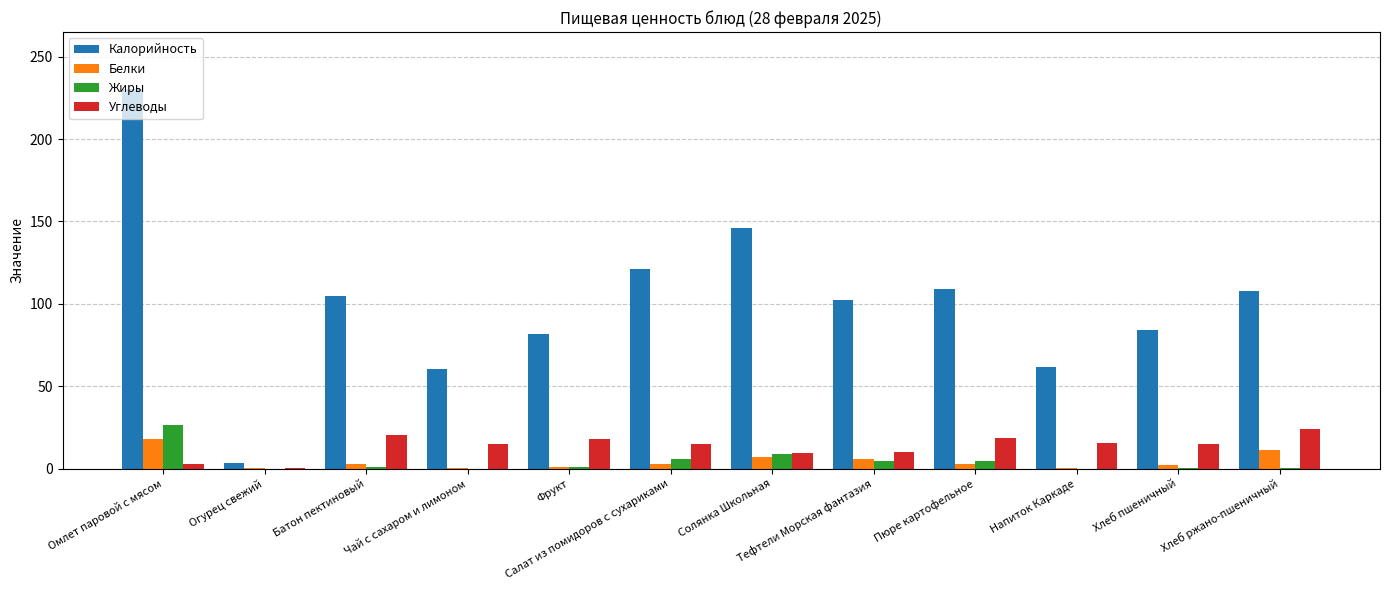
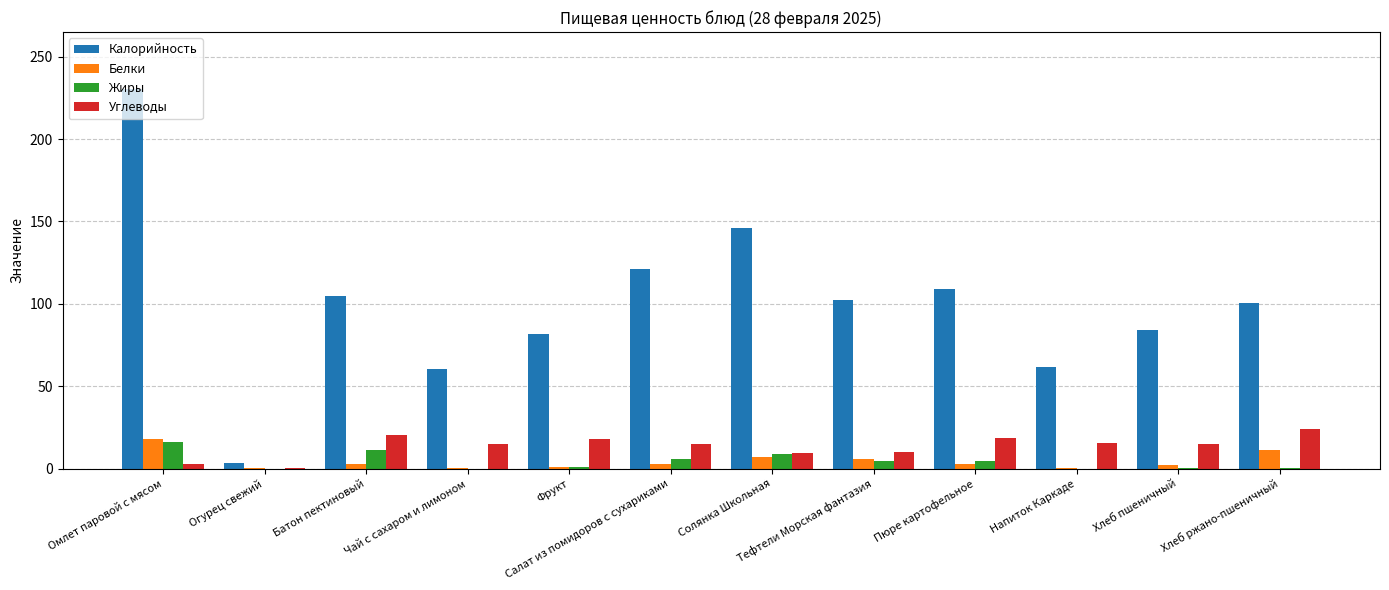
Жиры, Омлет паровой с мясом: 26 -> 16
Жиры, Батон пектиновый: 1 -> 11
Калорийность, Хлеб ржано-пшеничный: 108 -> 100
